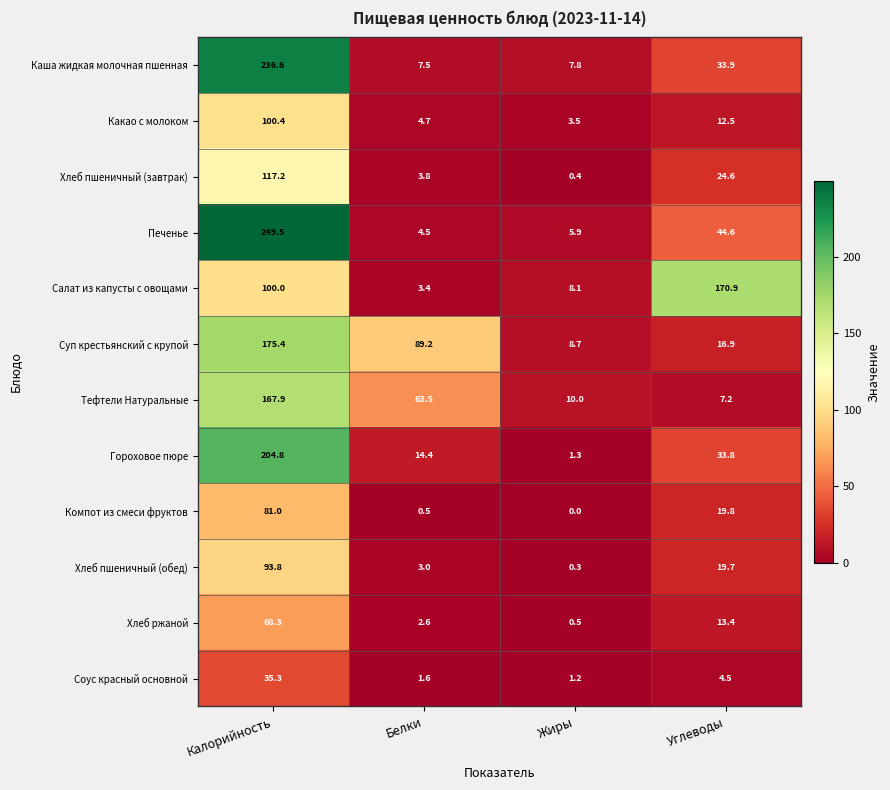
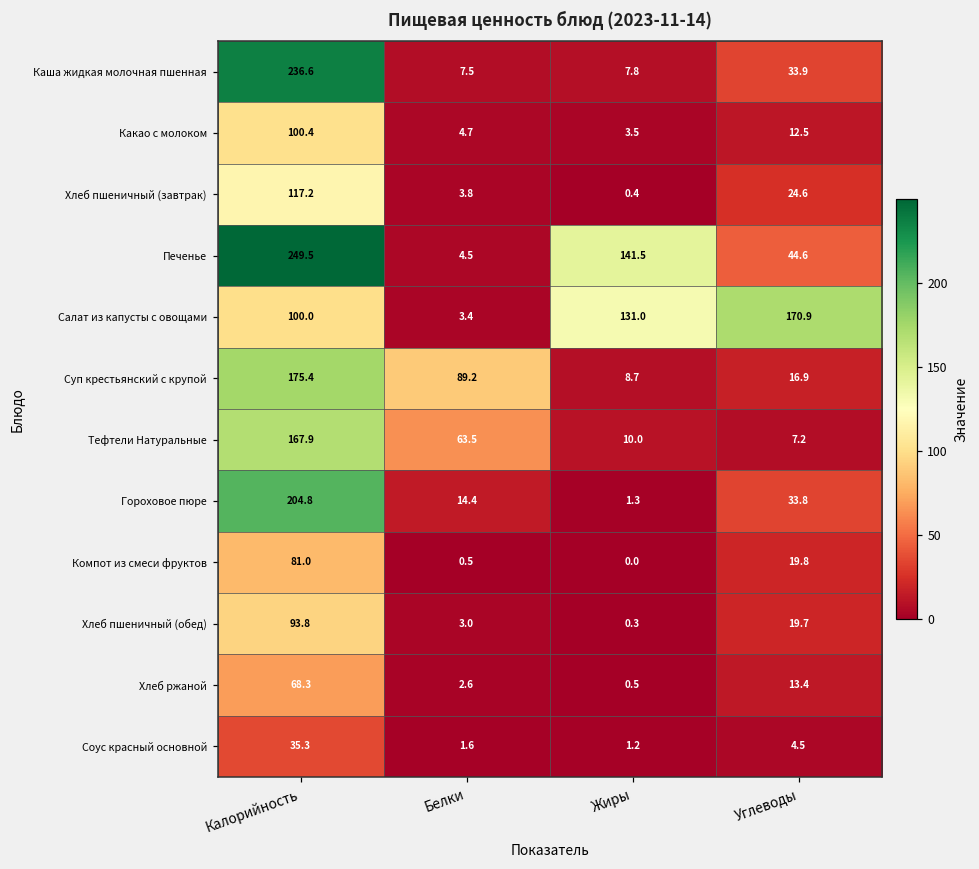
Печенье, Жиры: 5.9 -> 141.5
Салат из капусты с овощами, Жиры: 8.1 -> 131.0
